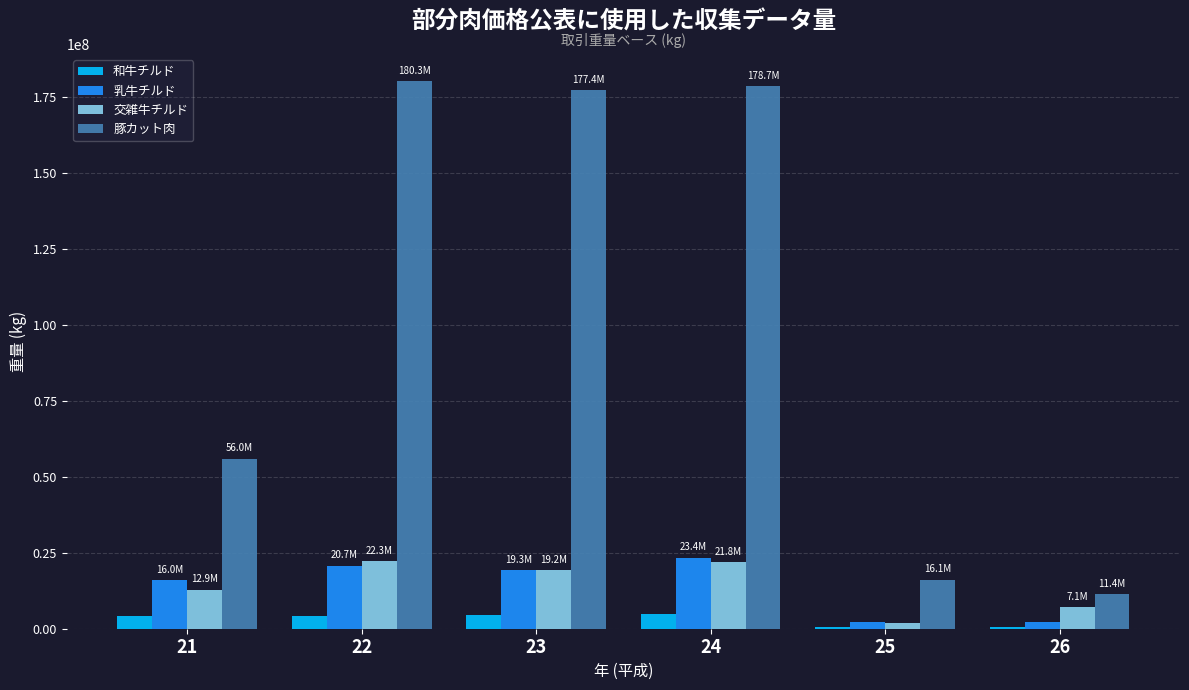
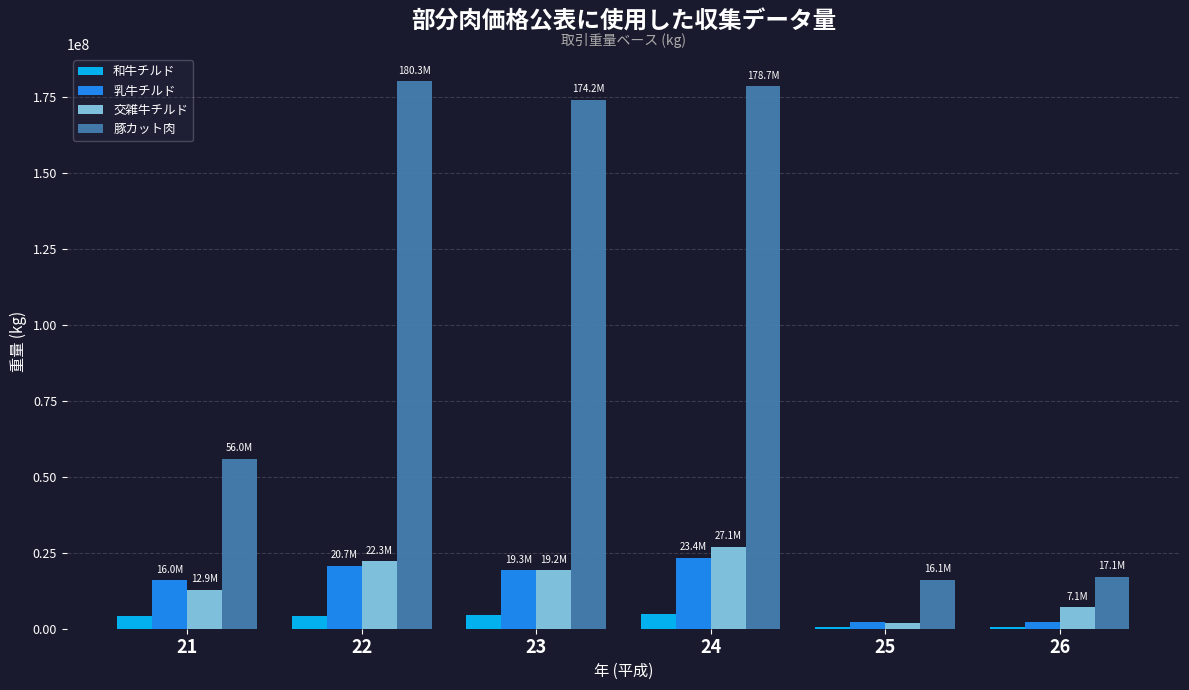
豚カット肉, 23: 177.4M -> 174.2M
交雑牛チルド, 24: 21.8M -> 27.1M
豚カット肉, 26: 11.4M -> 17.1M
